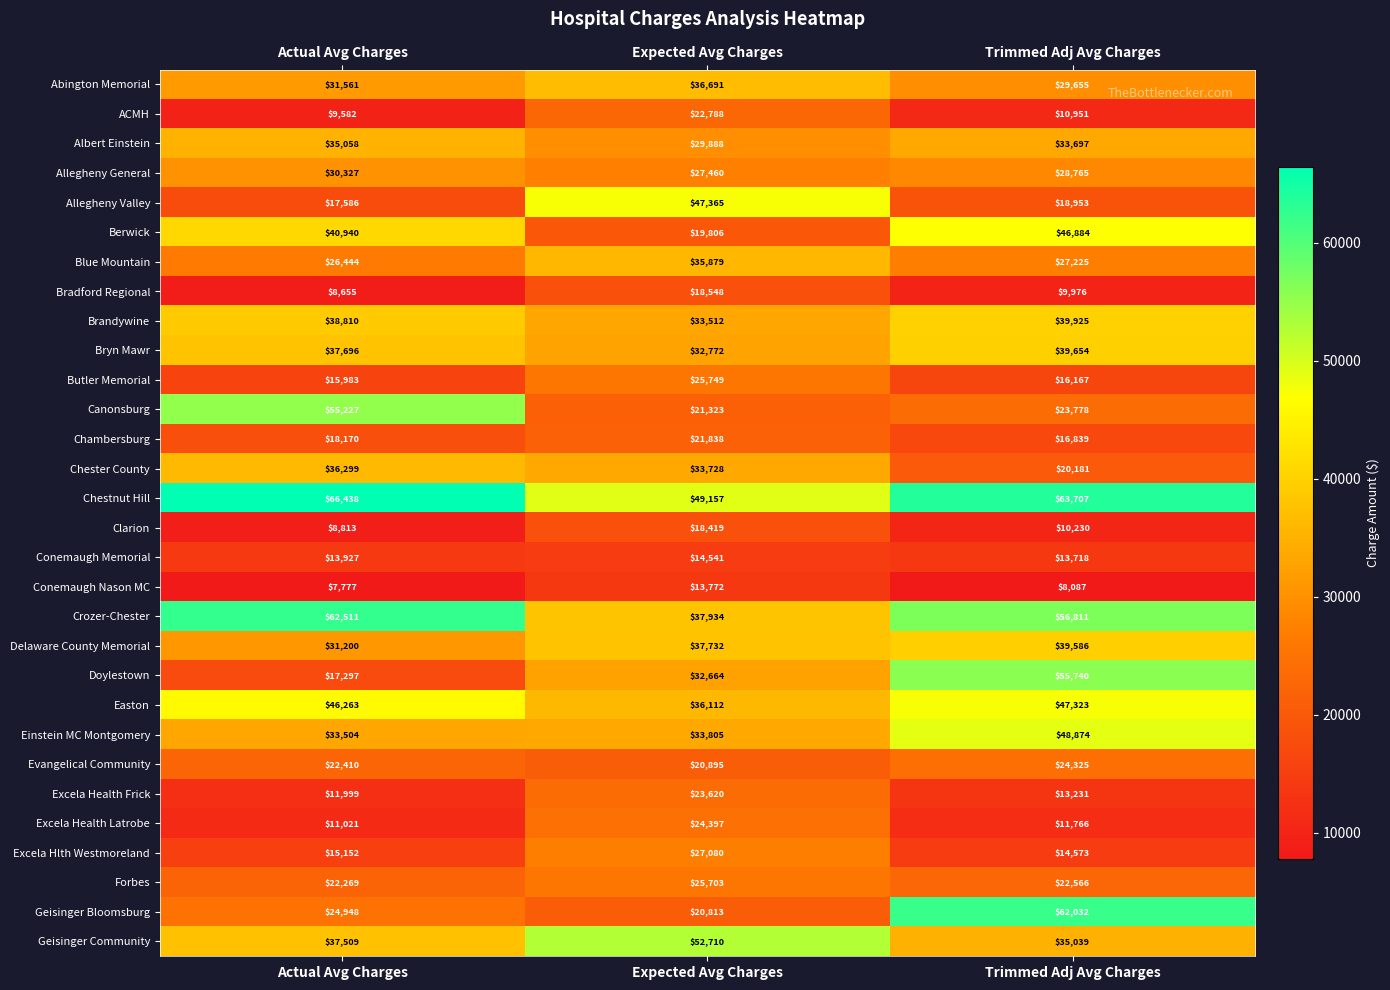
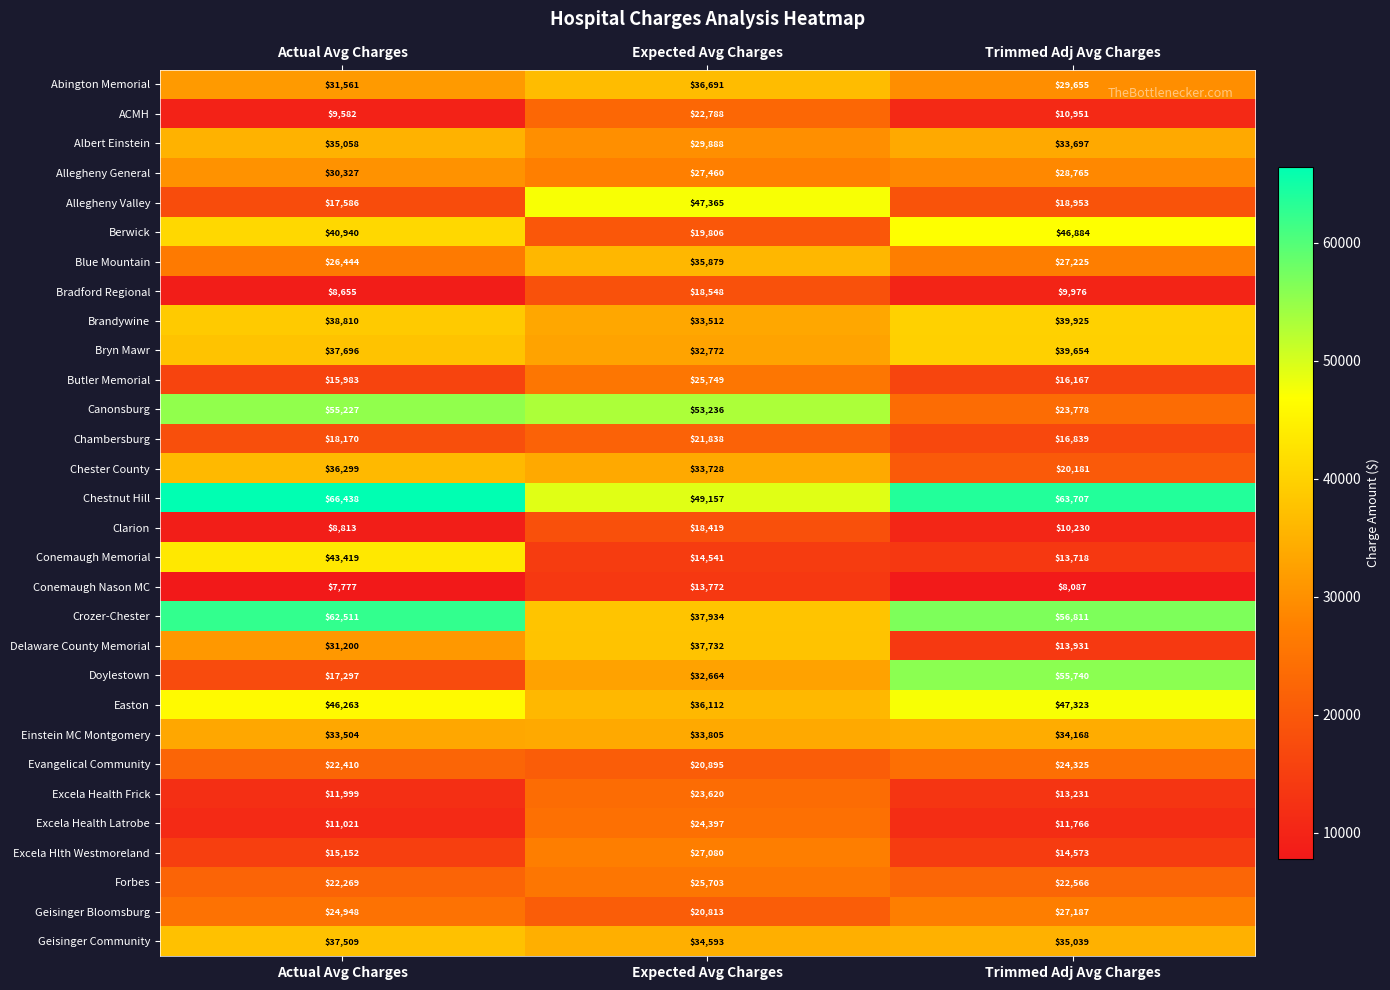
Canonsburg, Expected Avg Charges: $21,323 -> $53,236
Conemaugh Memorial, Actual Avg Charges: $13,927 -> $43,419
Delaware County Memorial, Trimmed Adj Avg Charges: $39,586 -> $13,931
Einstein MC Montgomery, Trimmed Adj Avg Charges: $48,874 -> $34,168
Geisinger Bloomsburg, Trimmed Adj Avg Charges: $62,032 -> $27,187
Geisinger Community, Expected Avg Charges: $52,710 -> $34,593
